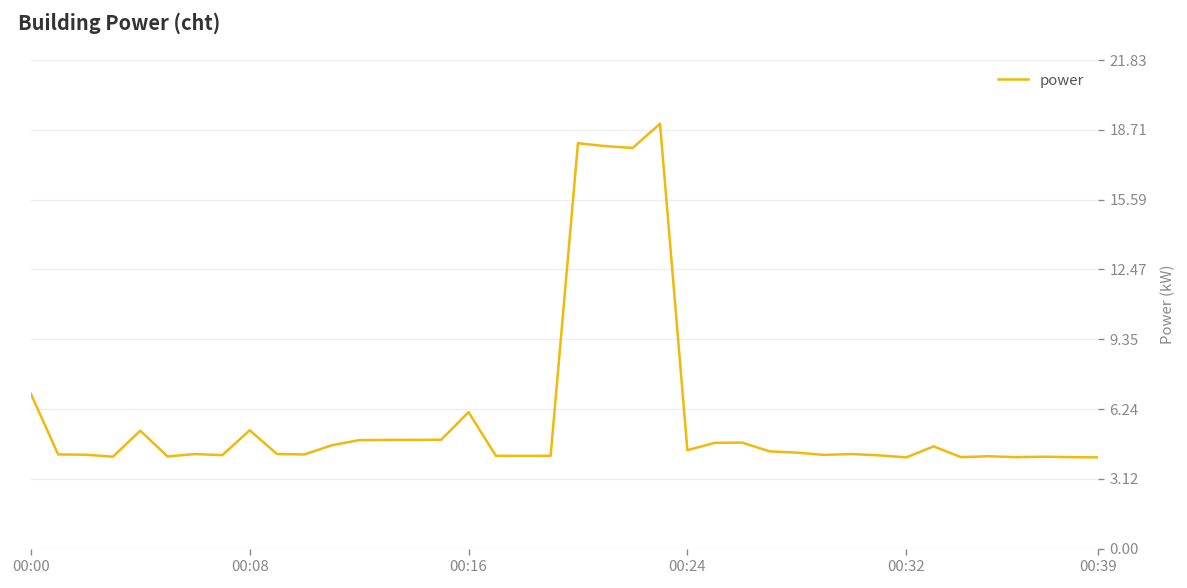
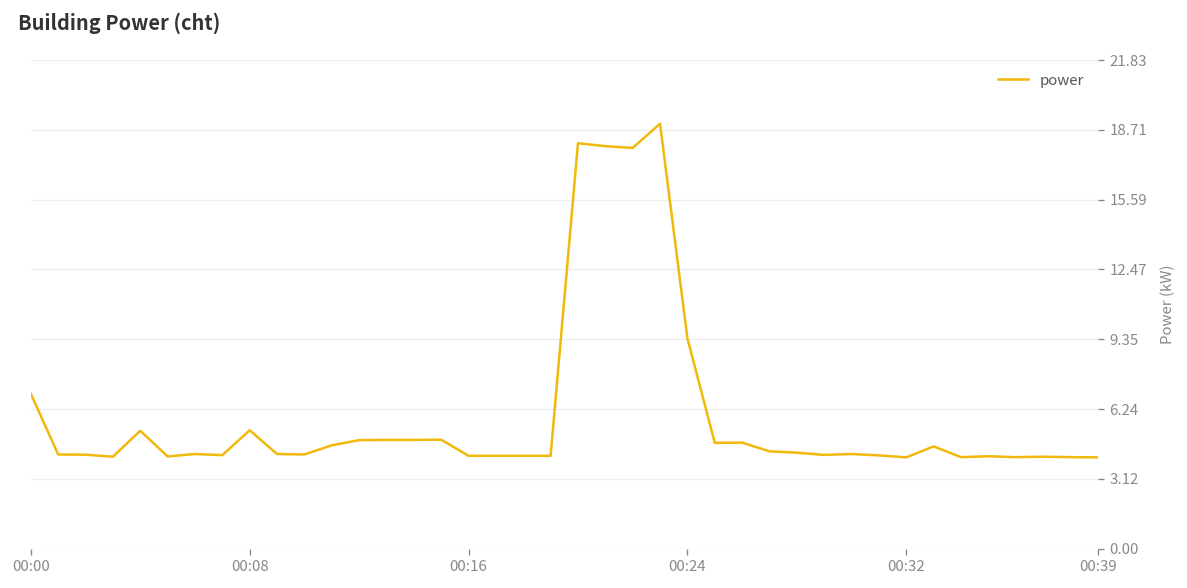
00:16: 6.1 -> 4.2
00:24: 4.4 -> 9.4
